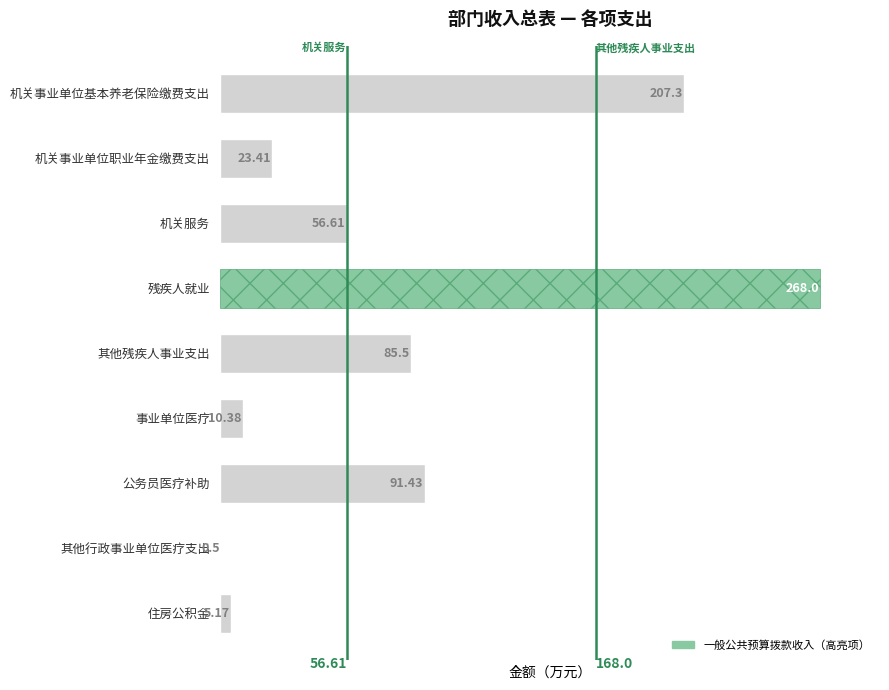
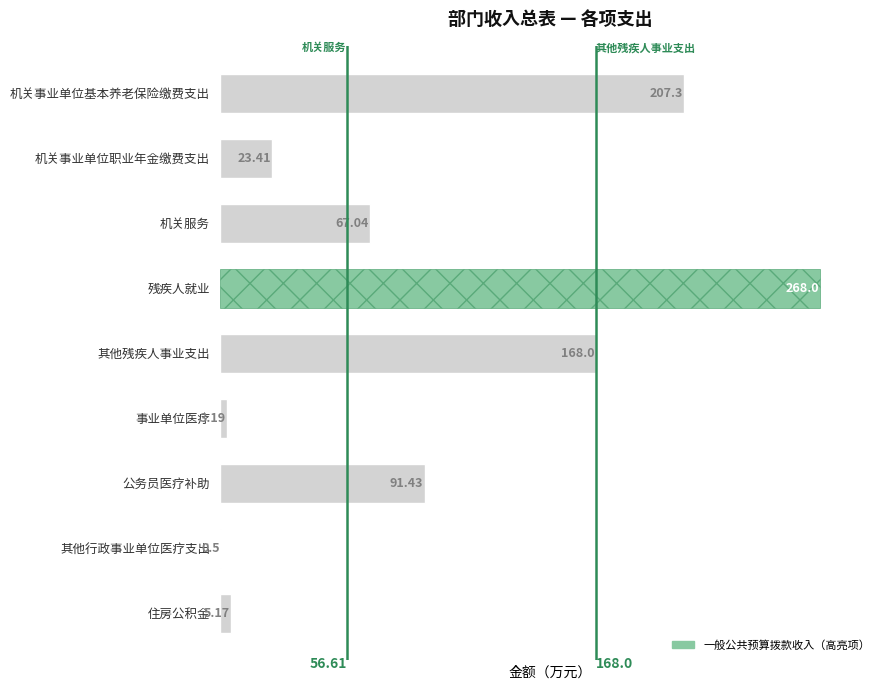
机关服务: 56.61 -> 67.04
其他残疾人事业支出: 85.5 -> 168.0
事业单位医疗: 10.38 -> 3.19
